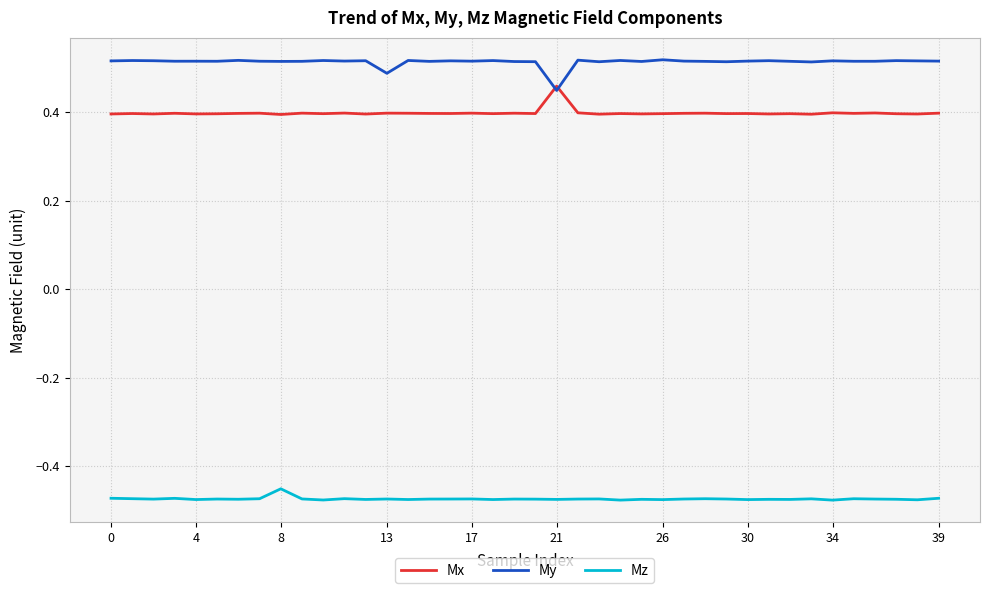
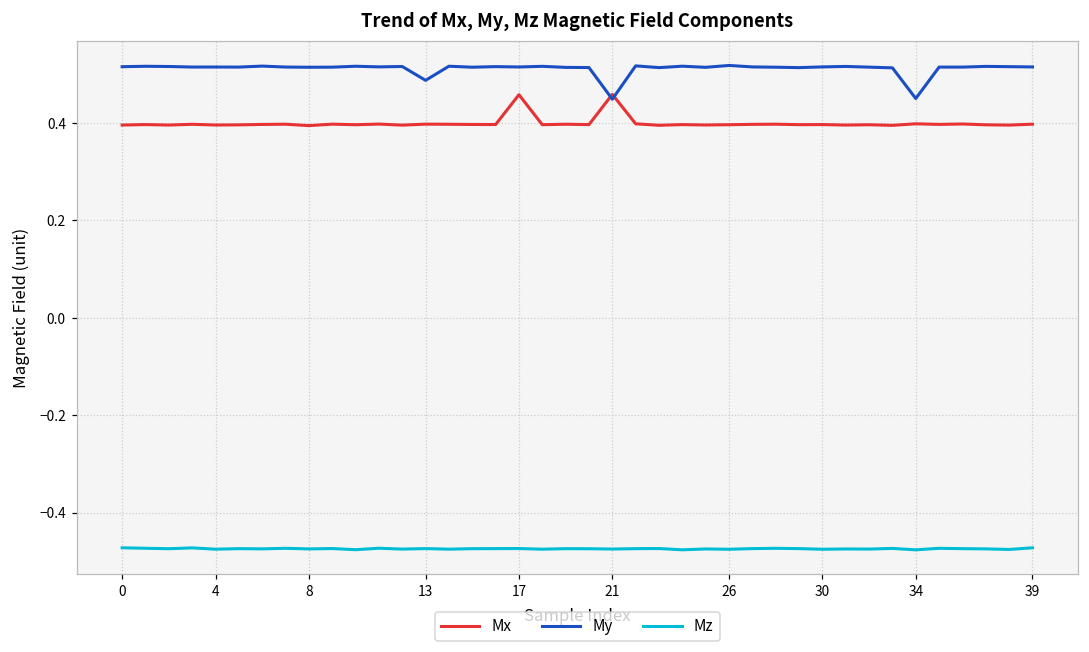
Mz, 8: -0.45 -> -0.47
Mx, 17: 0.40 -> 0.46
My, 34: 0.52 -> 0.45
